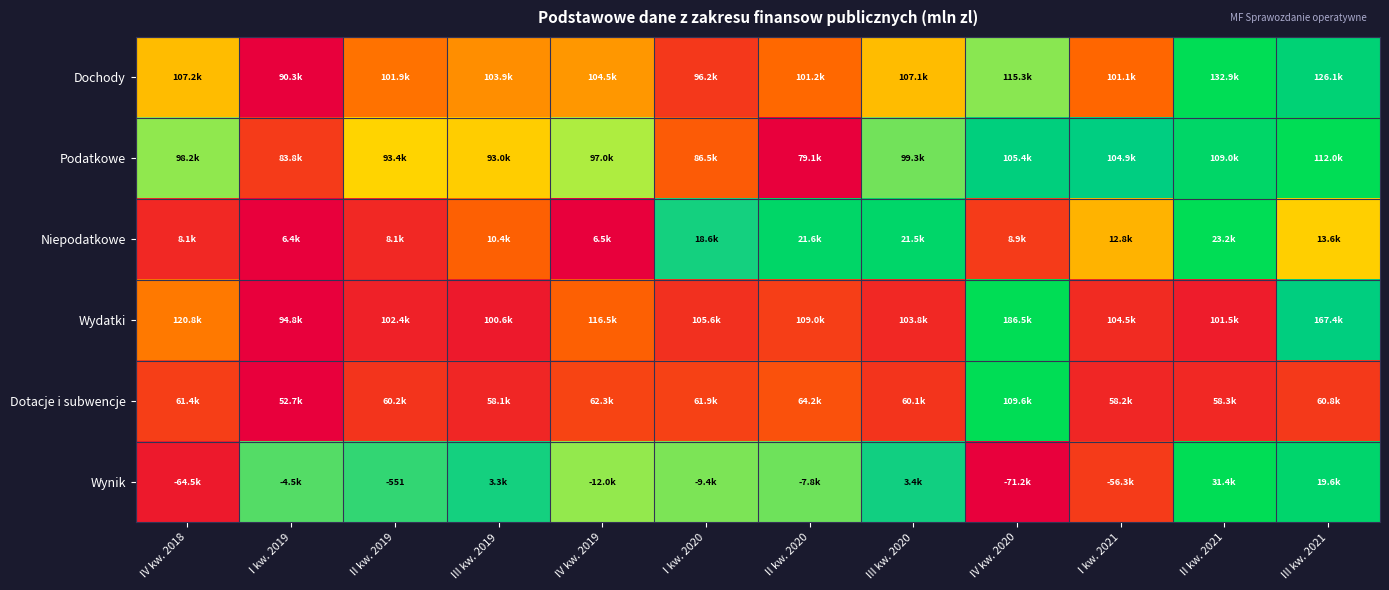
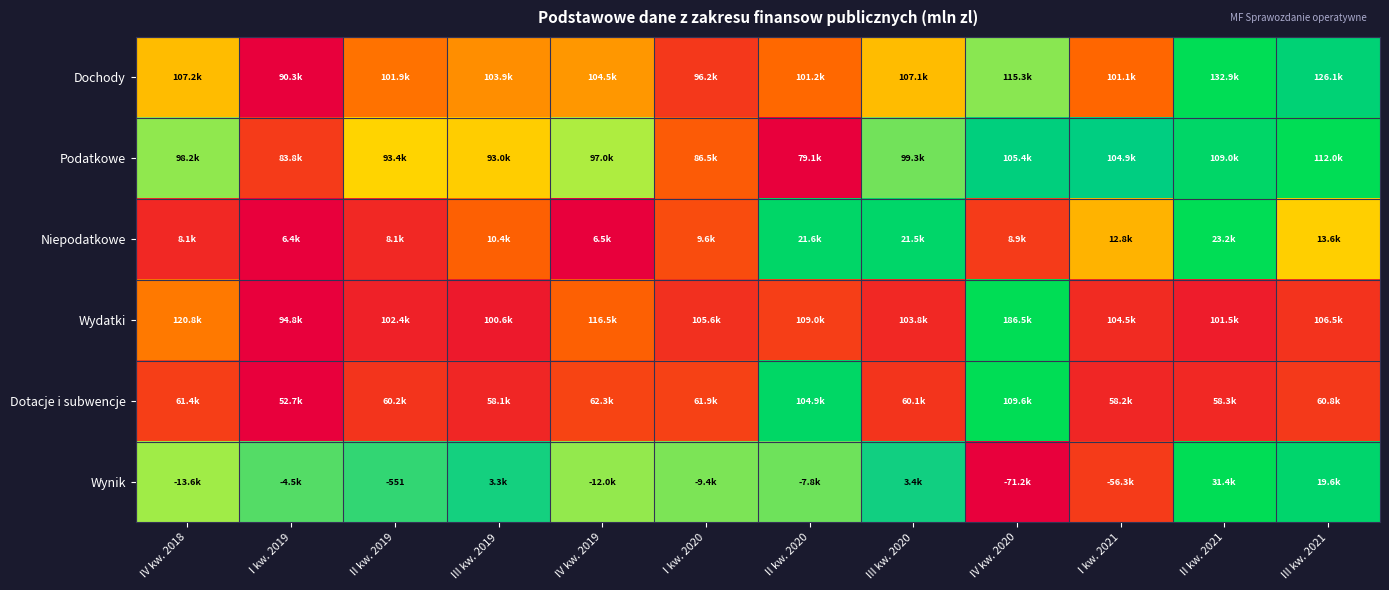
Niepodatkowe, I kw. 2020: 18.6k -> 9.6k
Wydatki, III kw. 2021: 167.4k -> 106.5k
Dotacje i subwencje, II kw. 2020: 64.2k -> 104.9k
Wynik, IV kw. 2018: -64.5k -> -13.6k
